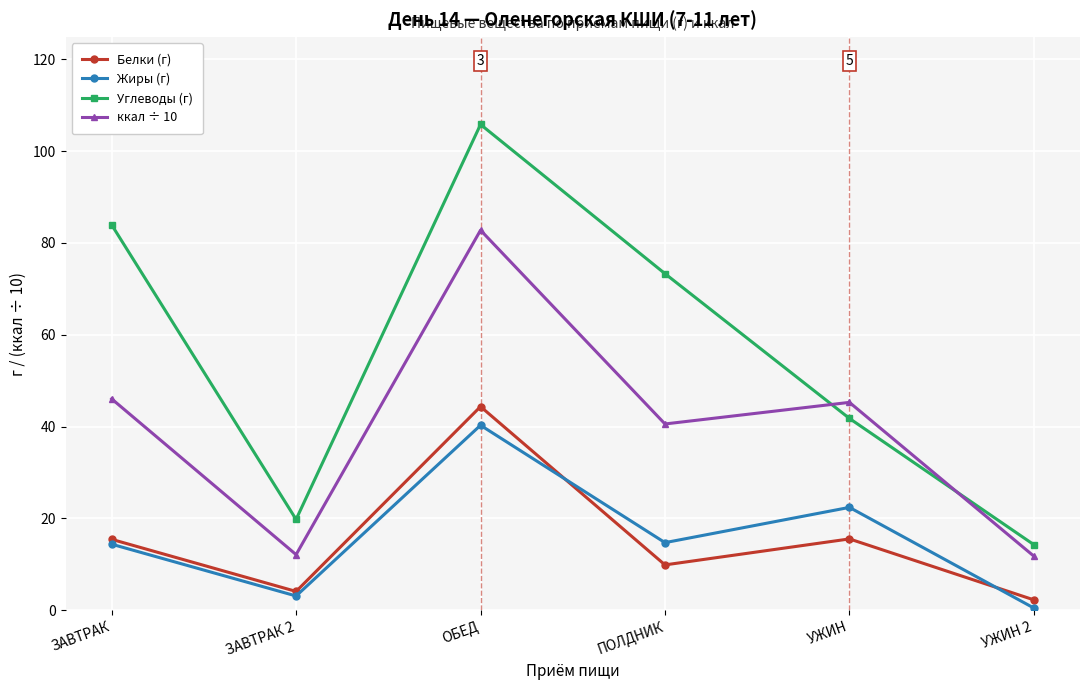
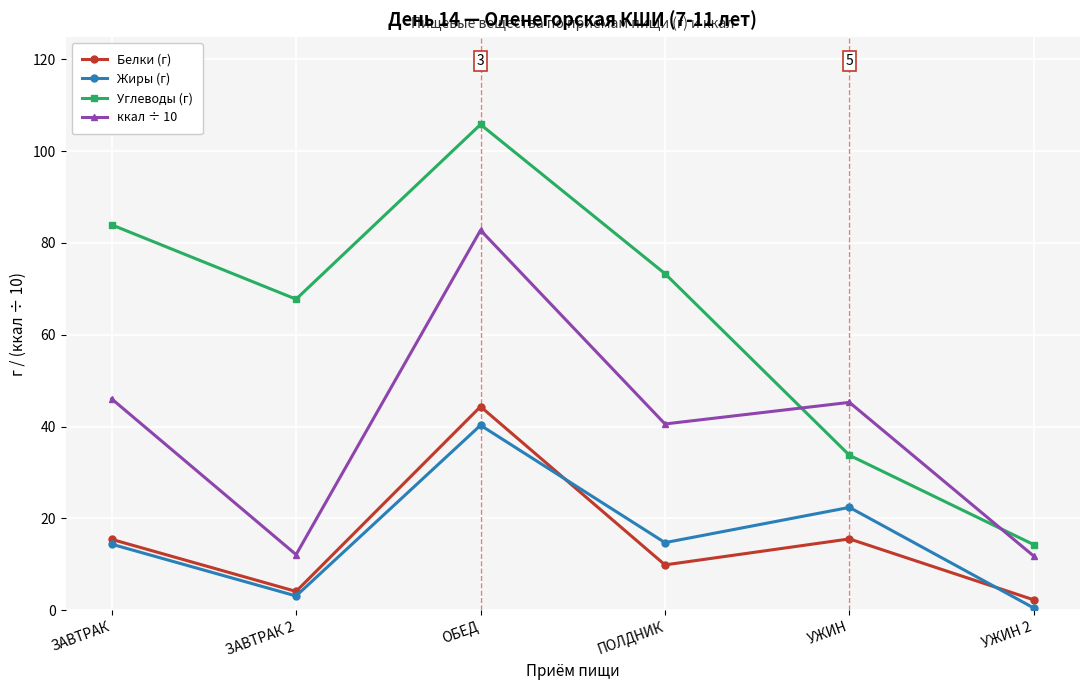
Углеводы (г), ЗАВТРАК 2: 20 -> 68
Углеводы (г), УЖИН: 42 -> 34
